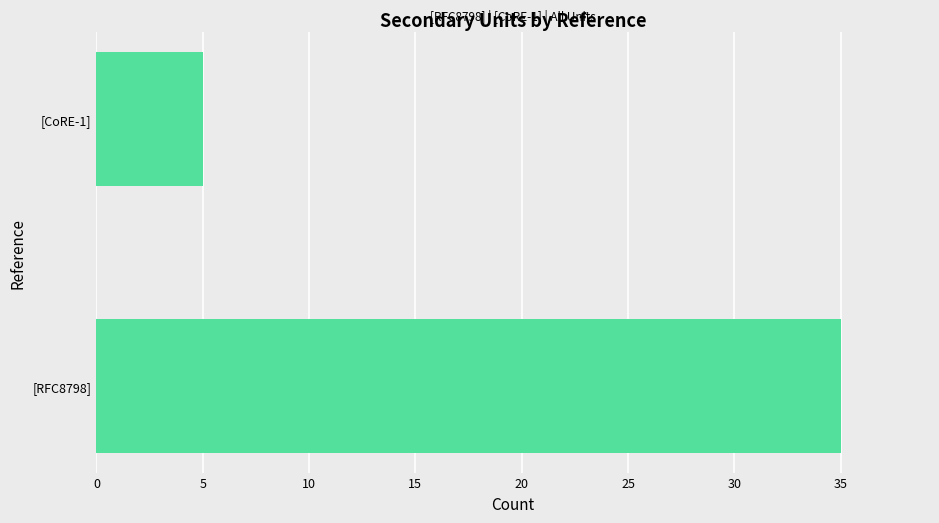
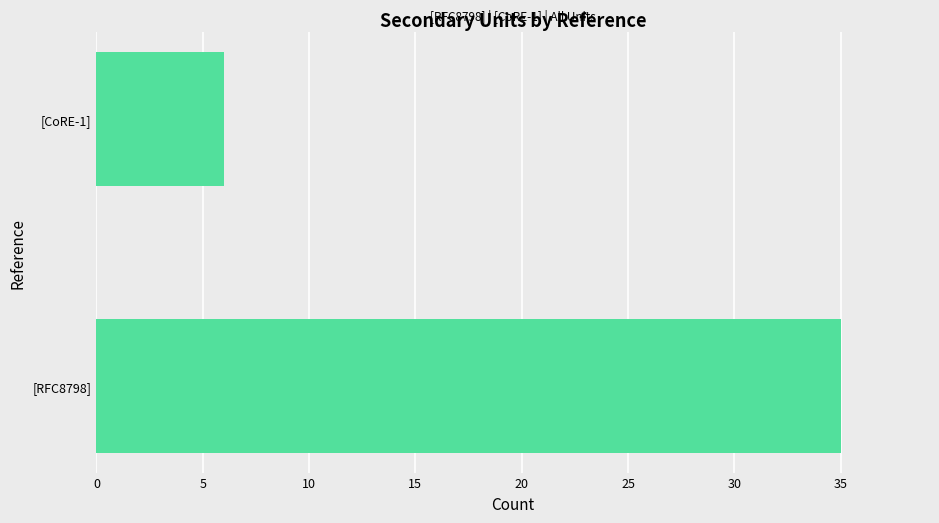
[CoRE-1]: 5 -> 6
